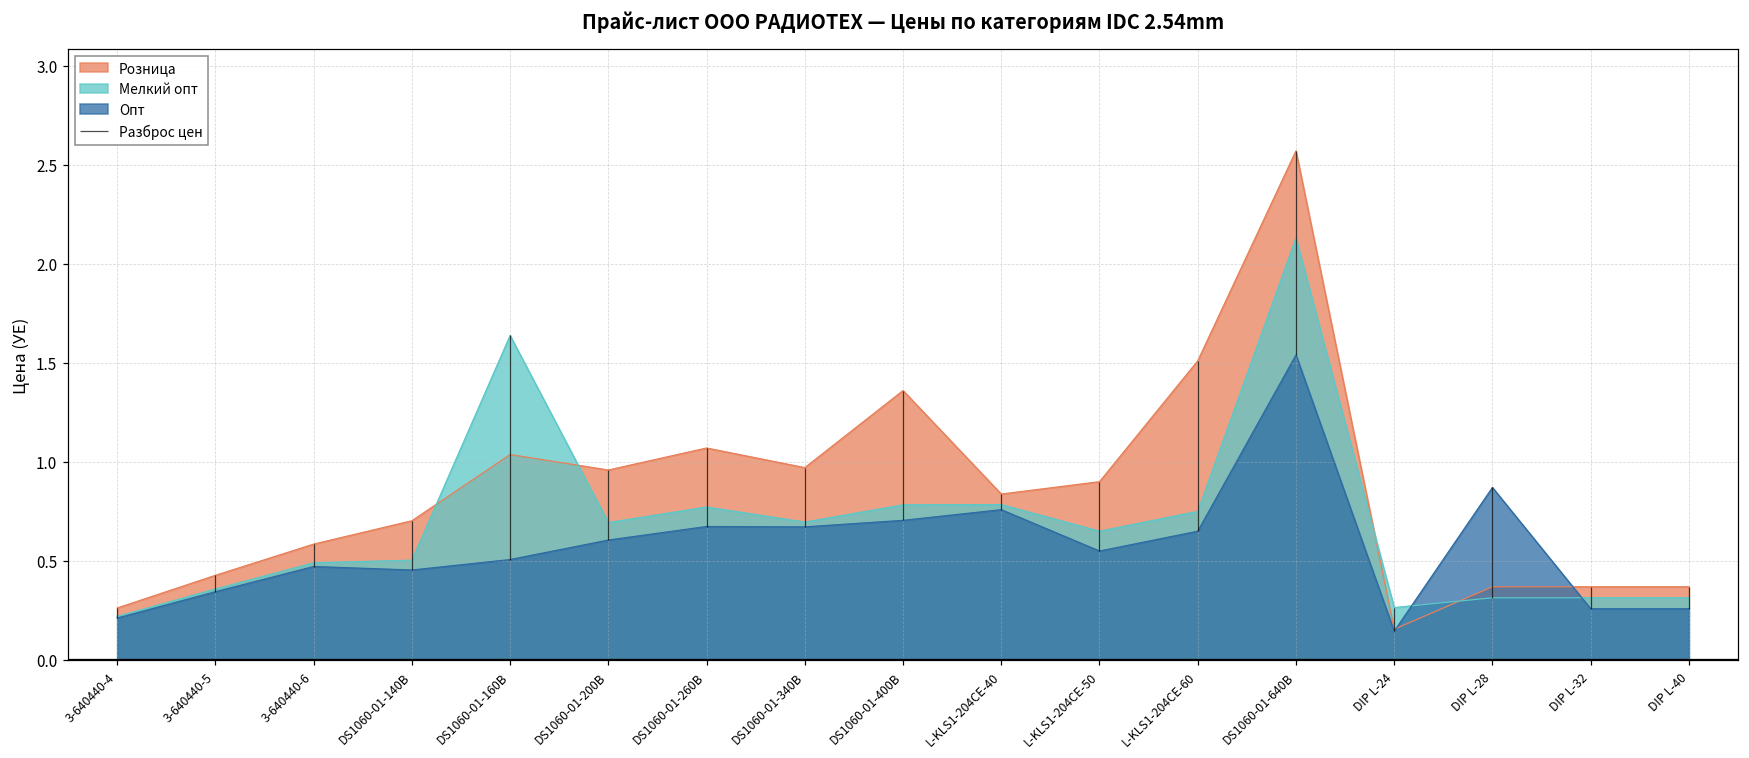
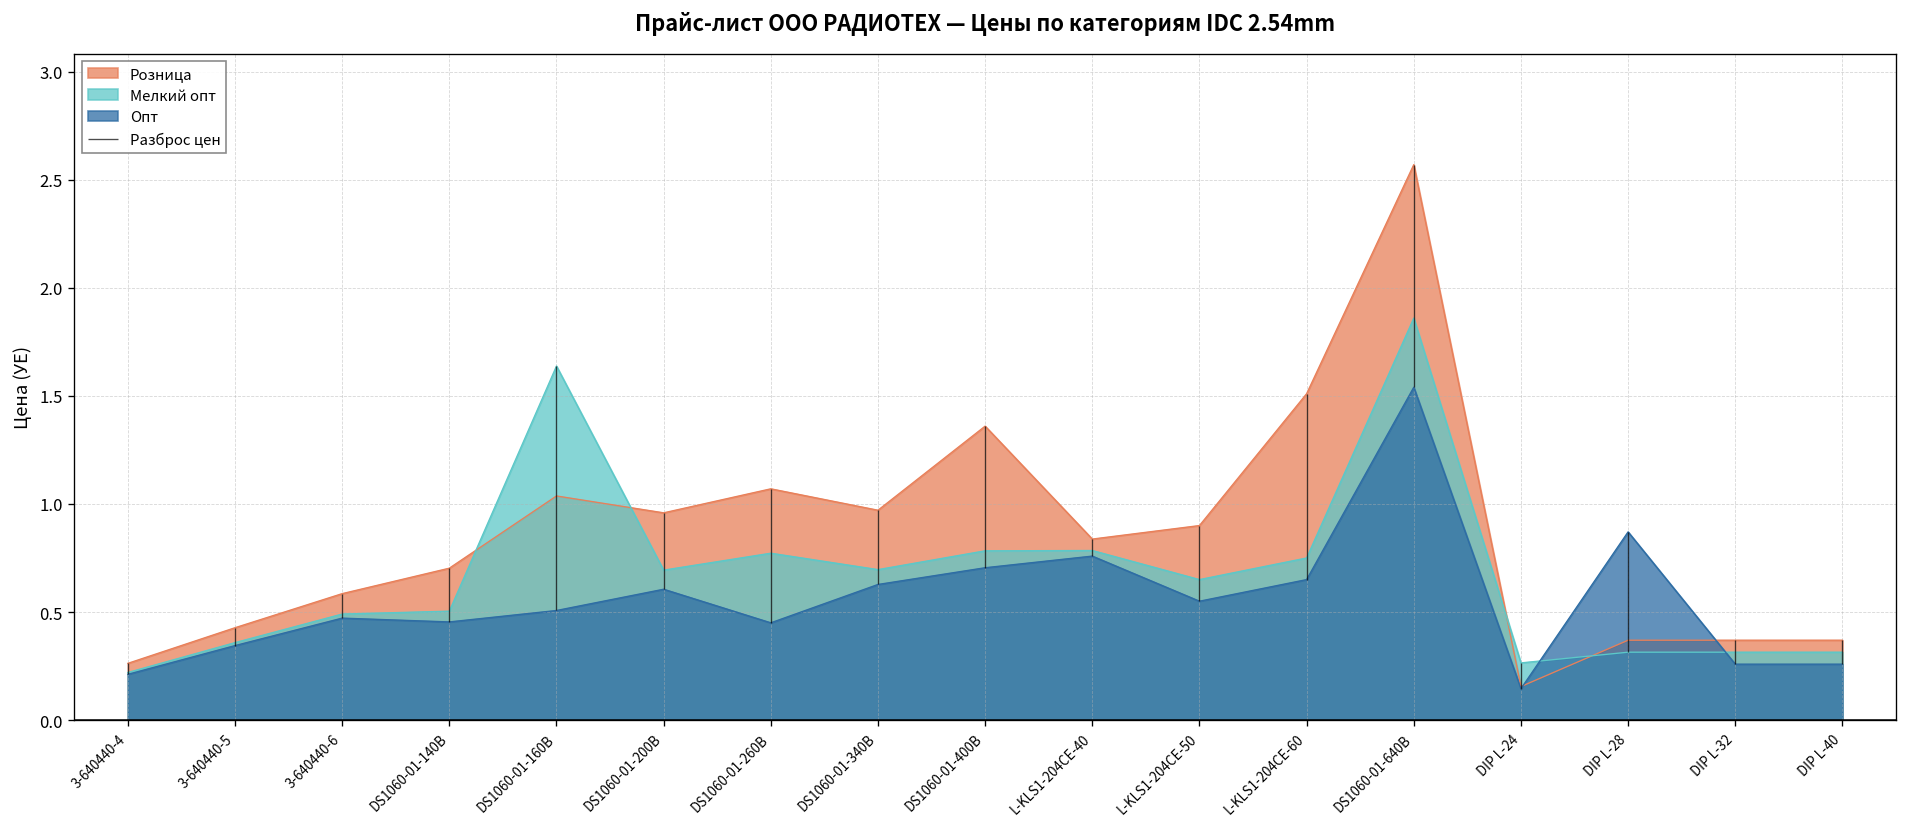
Опт, DS1060-01-260B: 0.67 -> 0.45
Опт, DS1060-01-340B: 0.67 -> 0.63
Мелкий опт, DS1060-01-640B: 2.13 -> 1.86
